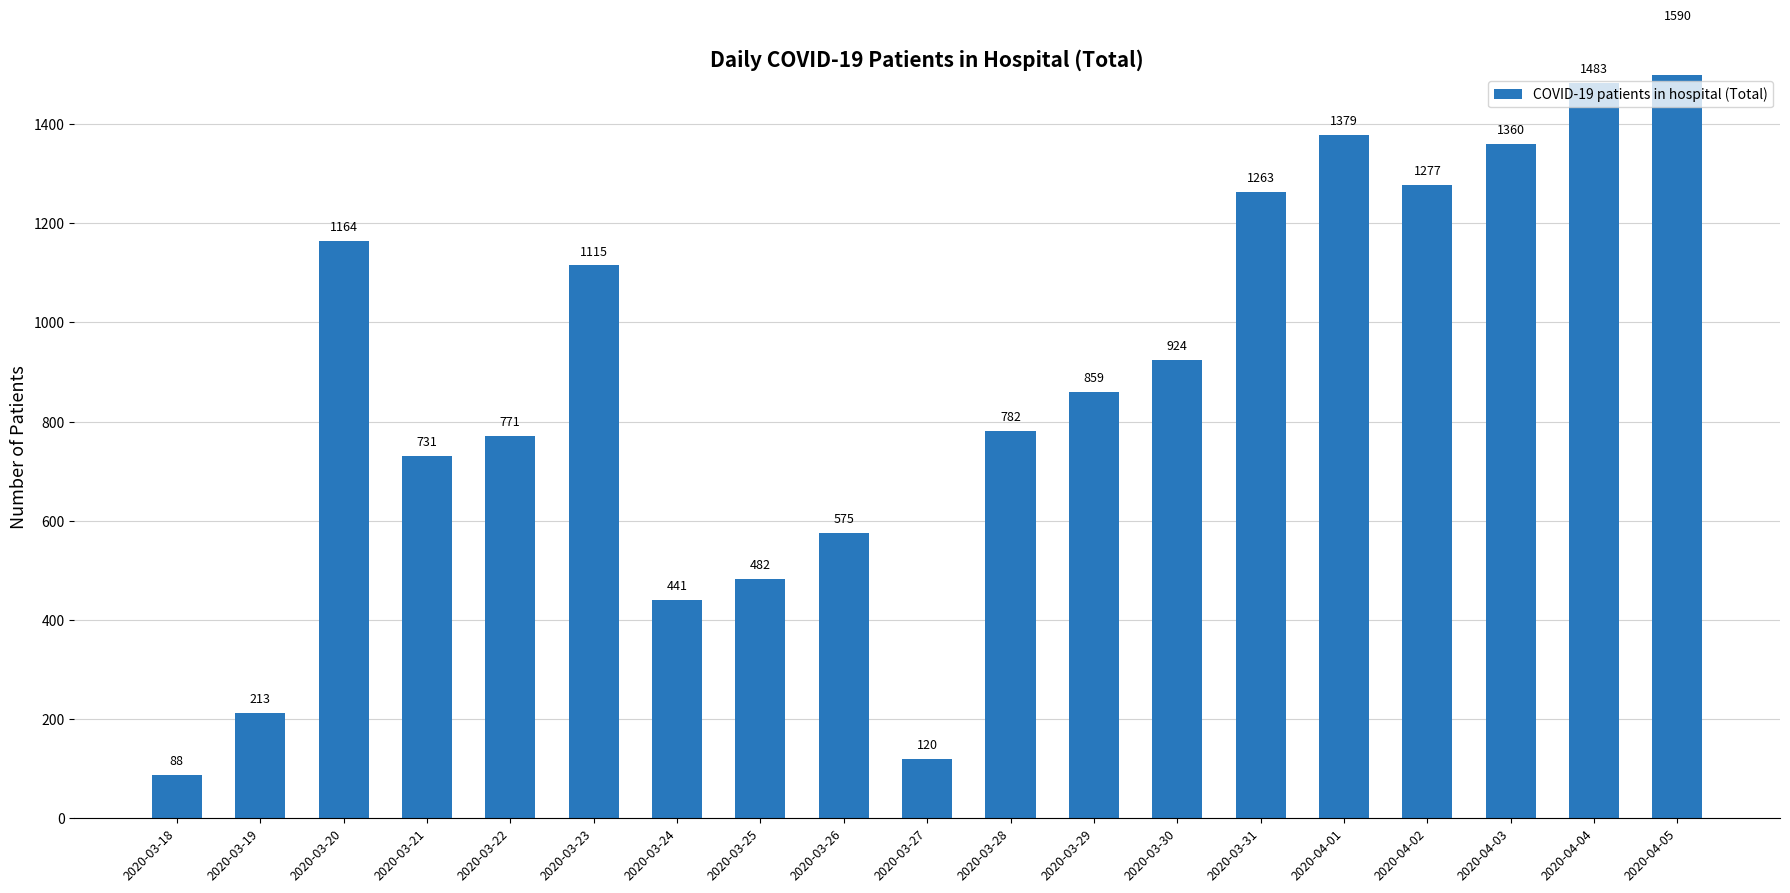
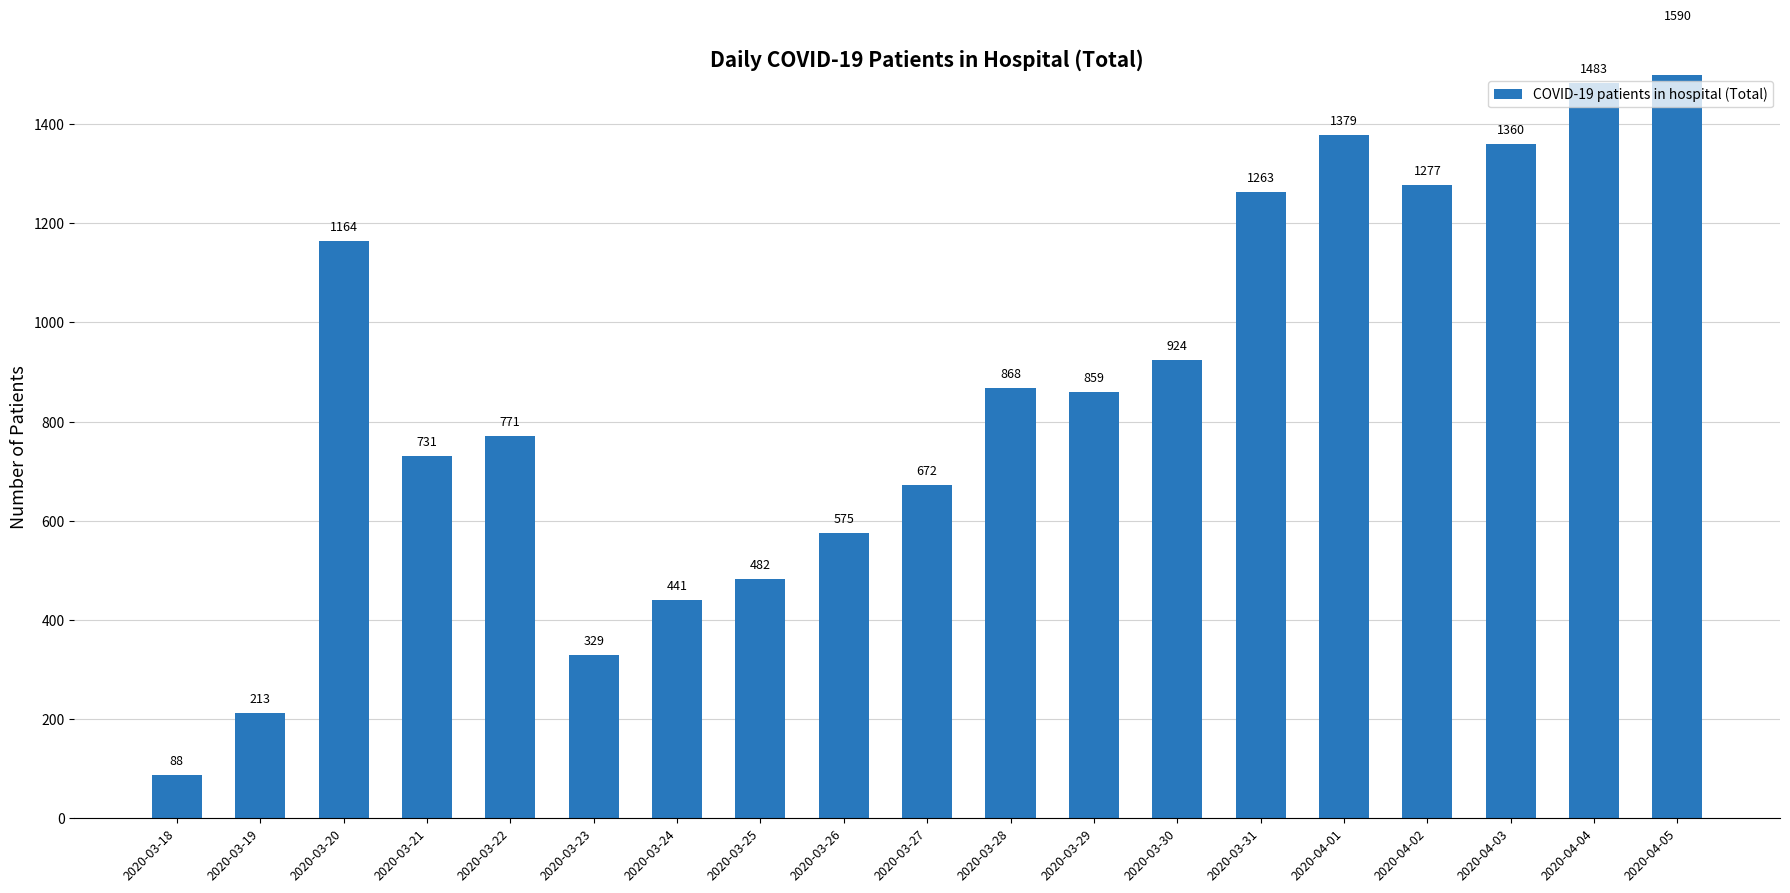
2020-03-23: 1115 -> 329
2020-03-27: 120 -> 672
2020-03-28: 782 -> 868
